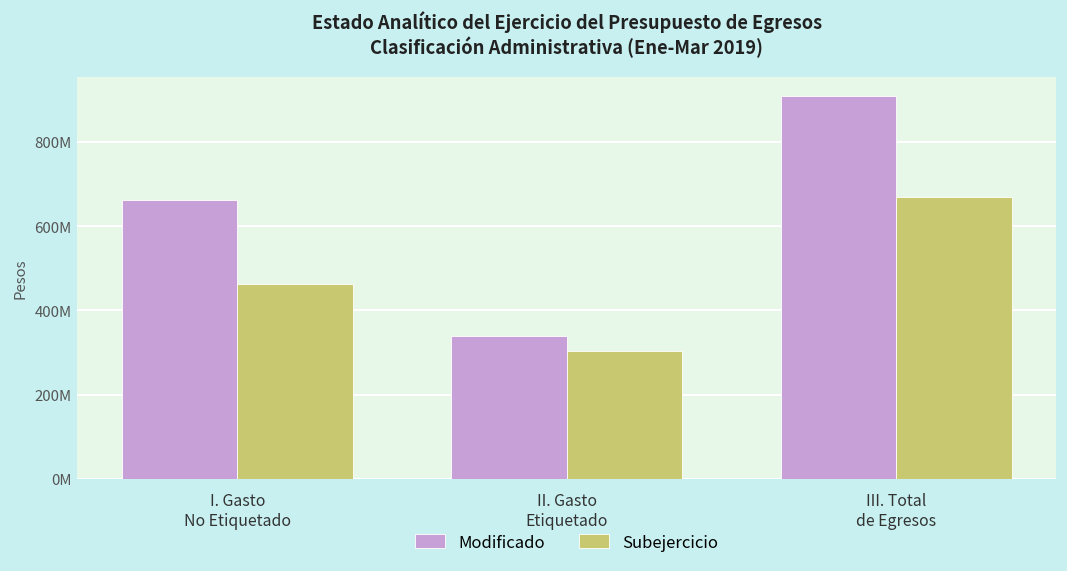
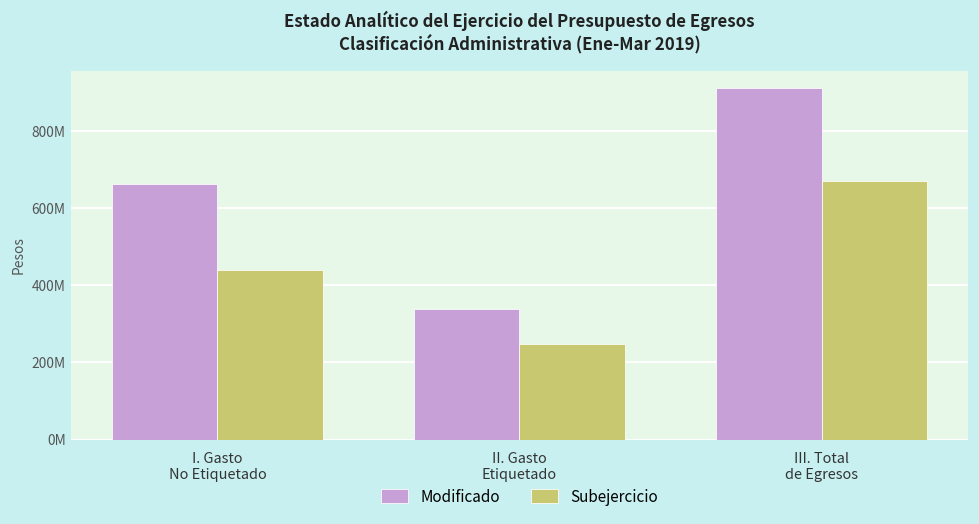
Subejercicio, I. Gasto No Etiquetado: 460000000 -> 440000000
Subejercicio, II. Gasto Etiquetado: 300000000 -> 250000000
